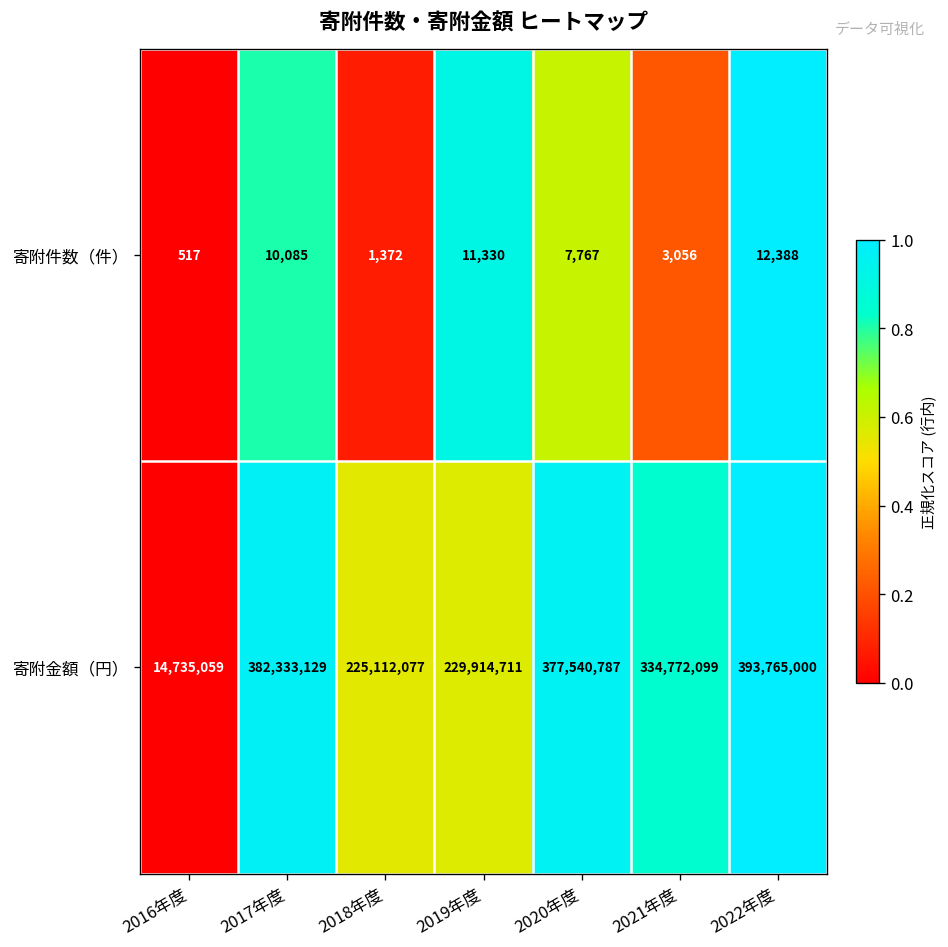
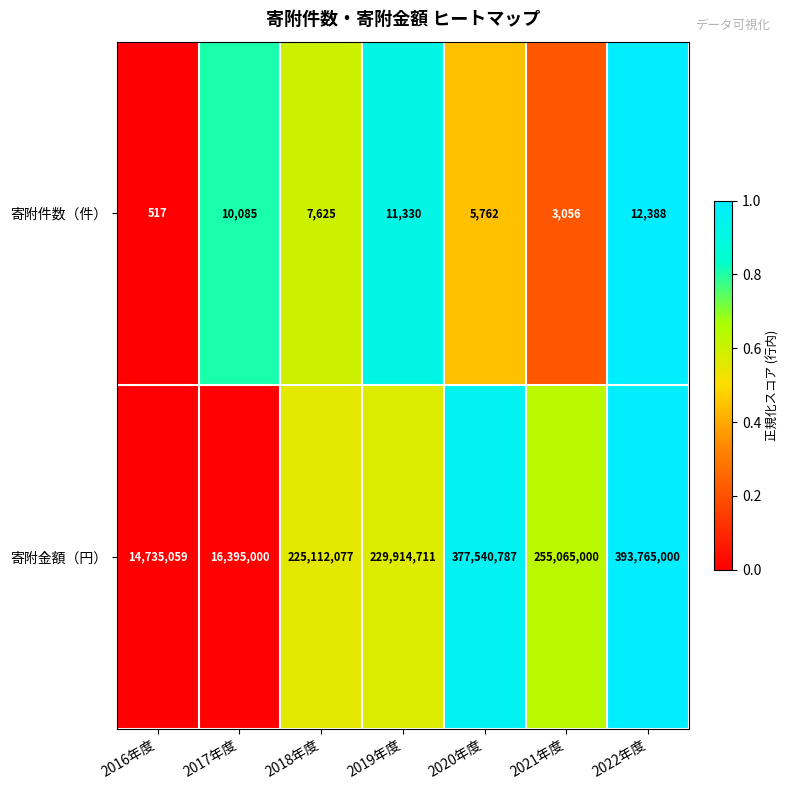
寄附件数（件）, 2018年度: 1,372 -> 7,625
寄附件数（件）, 2020年度: 7,767 -> 5,762
寄附金額（円）, 2017年度: 382,333,129 -> 16,395,000
寄附金額（円）, 2021年度: 334,772,099 -> 255,065,000
